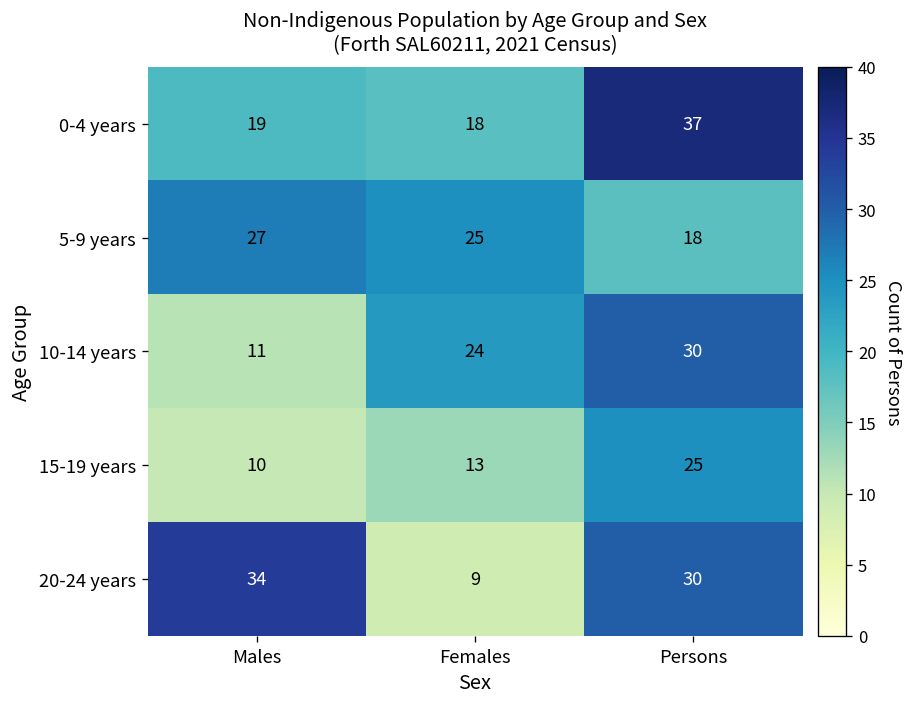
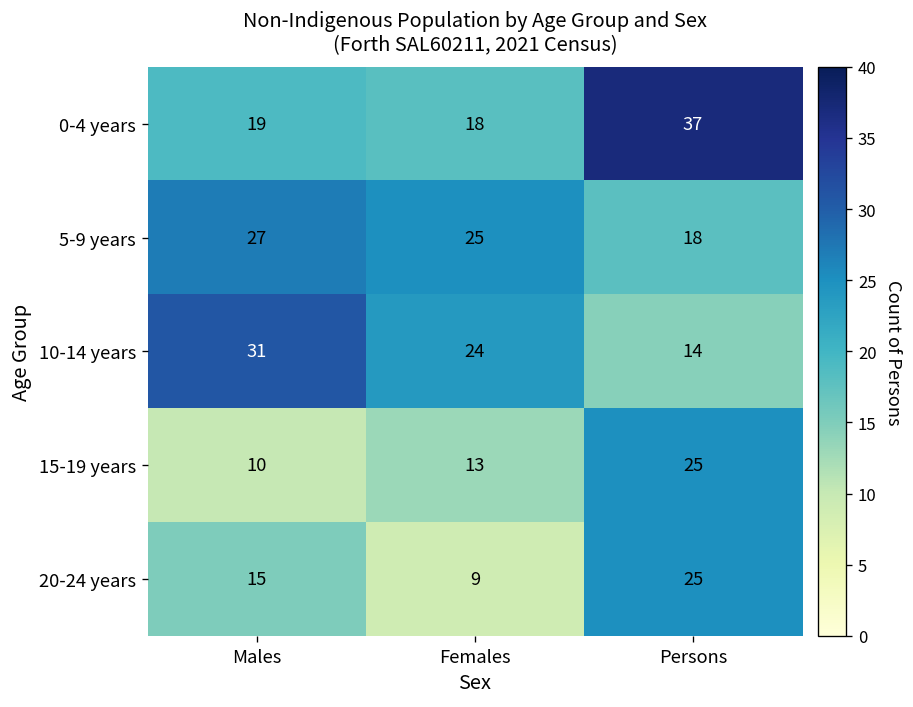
10-14 years, Males: 11 -> 31
10-14 years, Persons: 30 -> 14
20-24 years, Males: 34 -> 15
20-24 years, Persons: 30 -> 25
